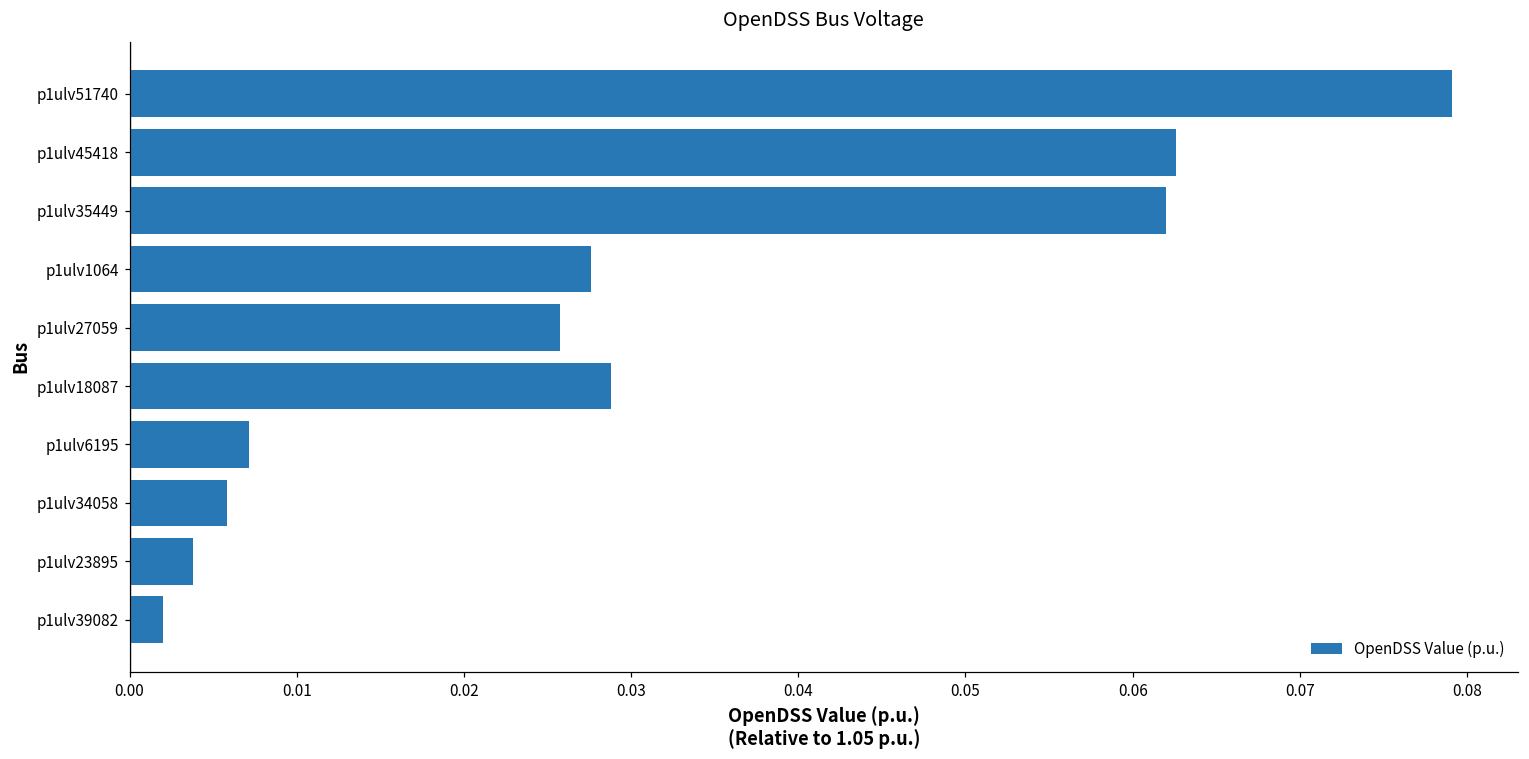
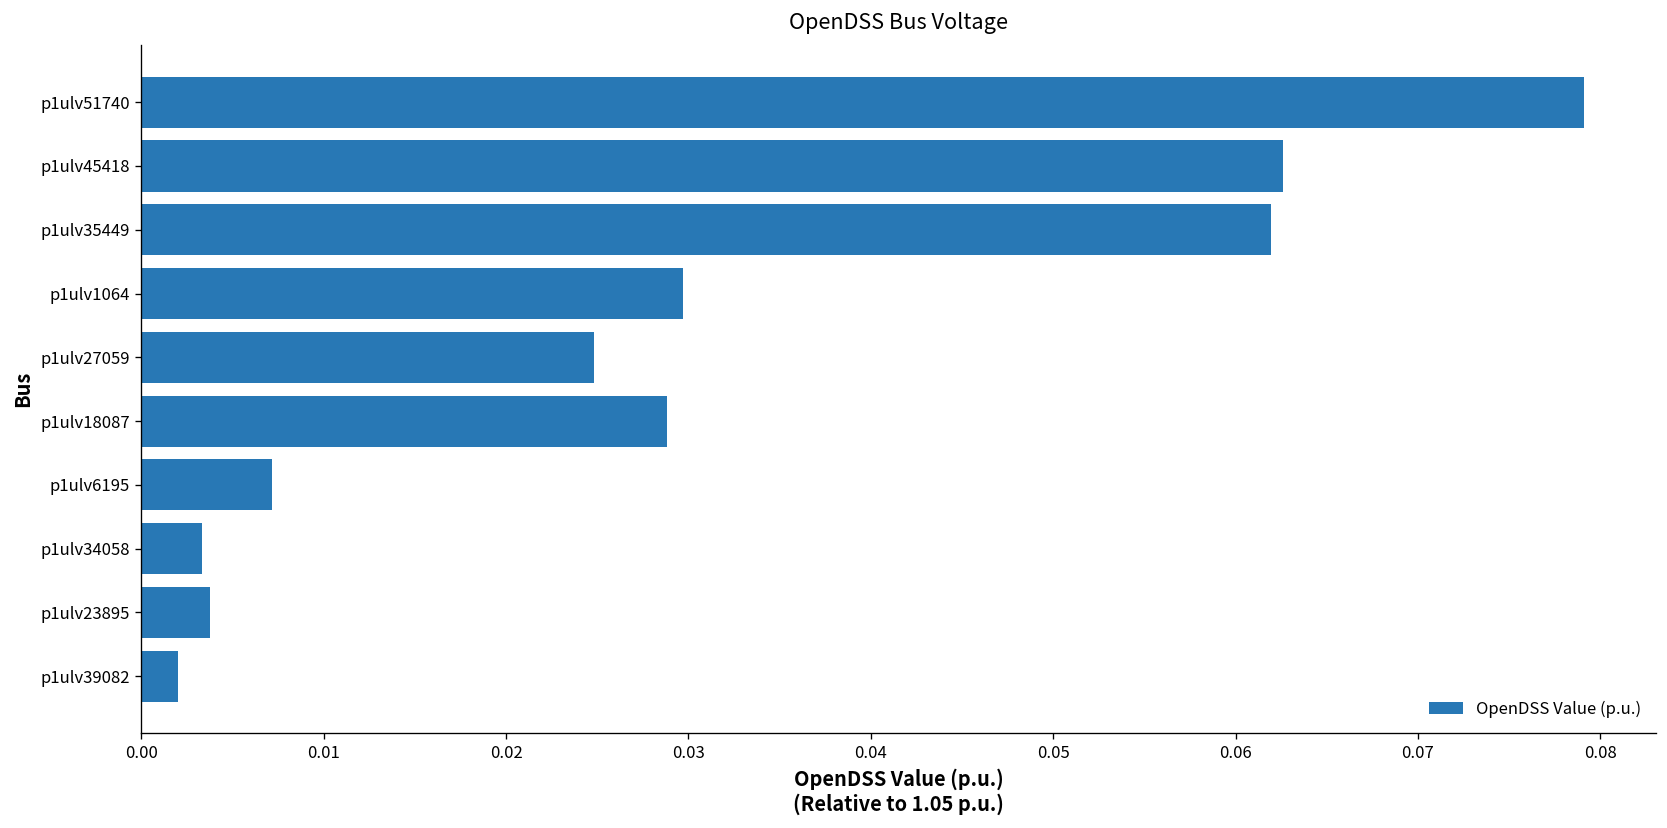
p1ulv1064: 0.0276 -> 0.0297
p1ulv27059: 0.0258 -> 0.0248
p1ulv34058: 0.0058 -> 0.0034
